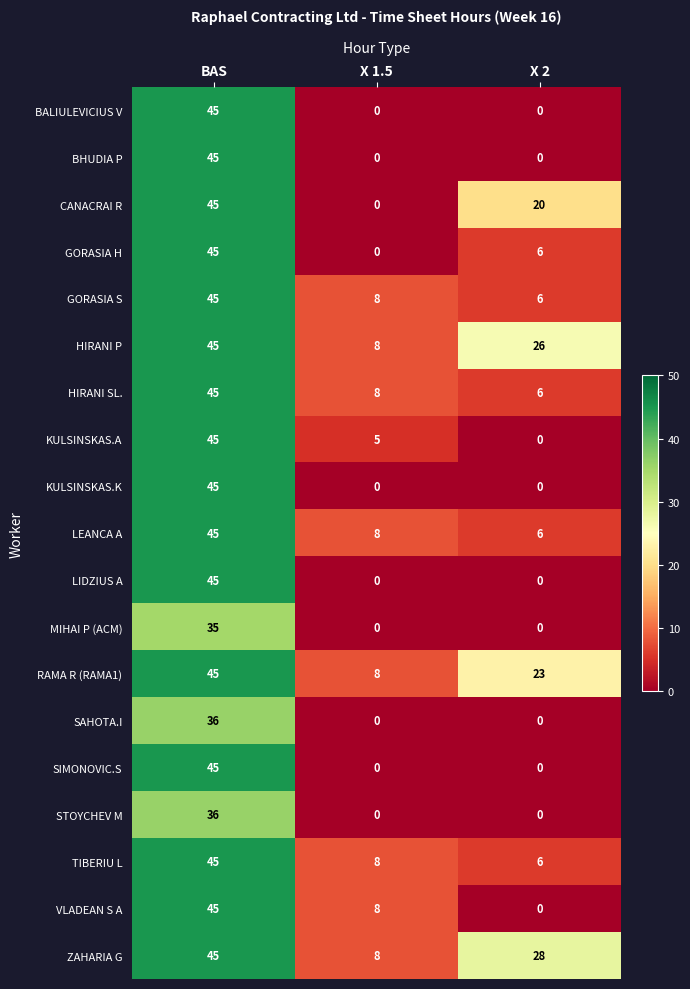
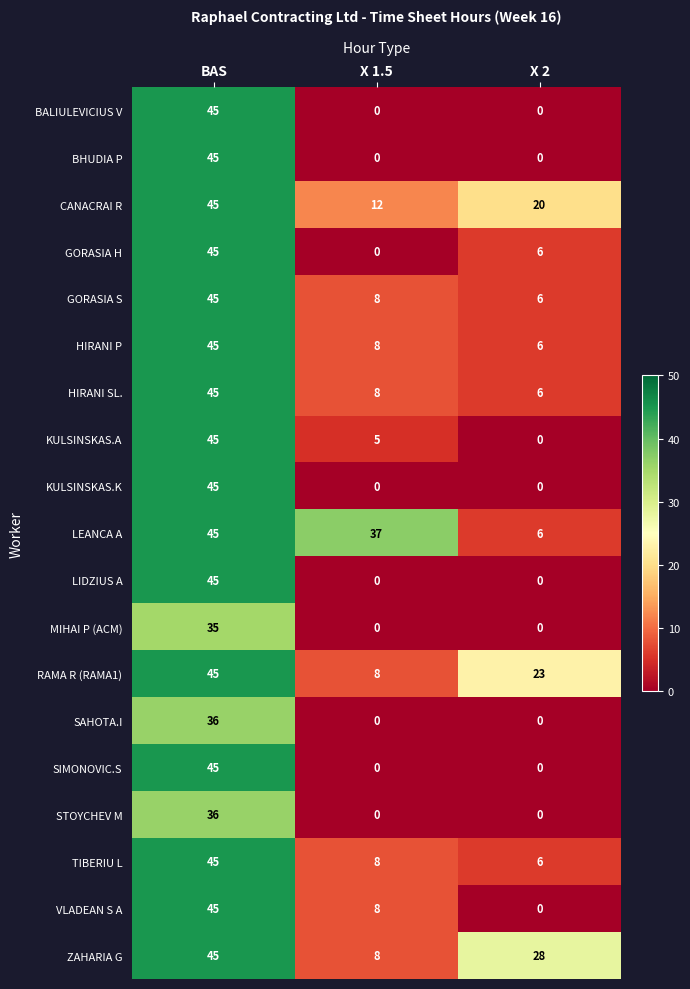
CANACRAI R, X 1.5: 0 -> 12
HIRANI P, X 2: 26 -> 6
LEANCA A, X 1.5: 8 -> 37
